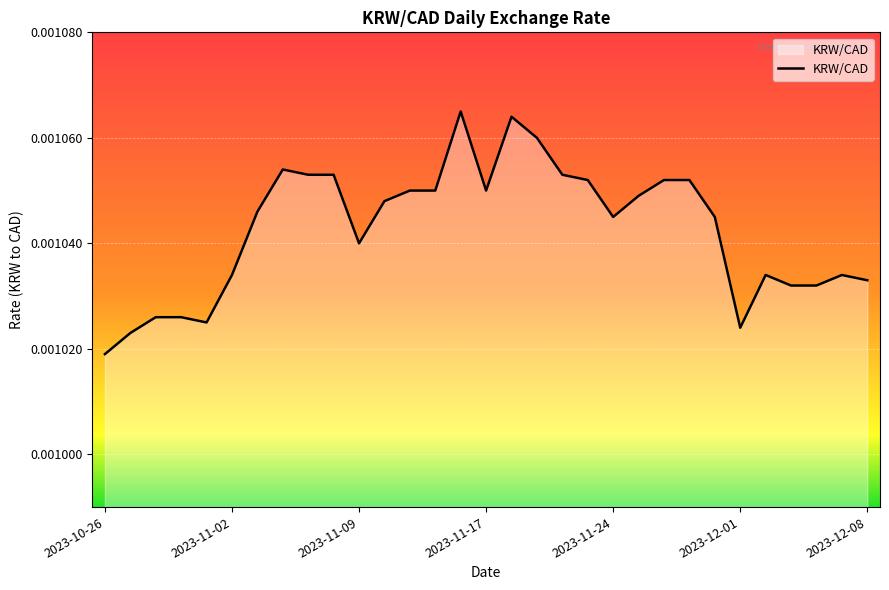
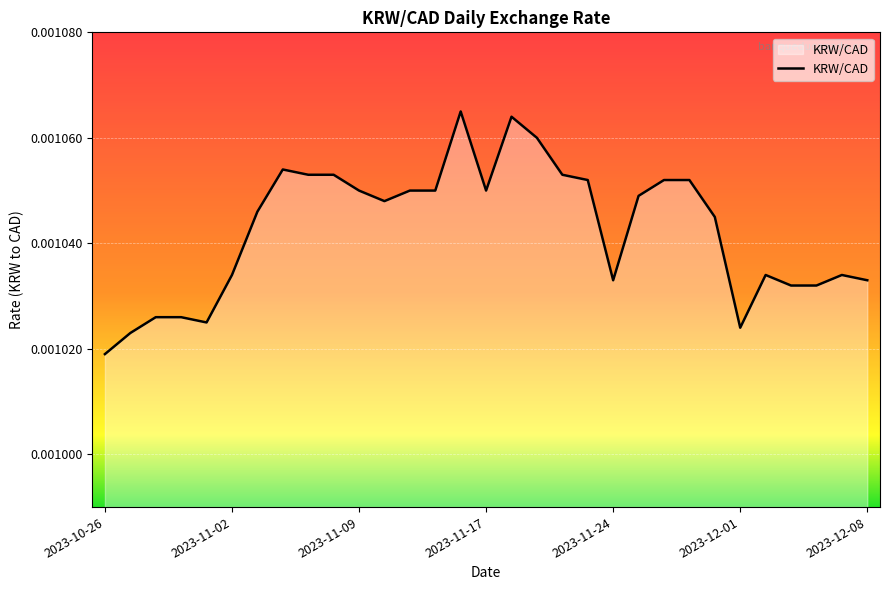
2023-11-09: 0.00104 -> 0.00105
2023-11-24: 0.001045 -> 0.001033
